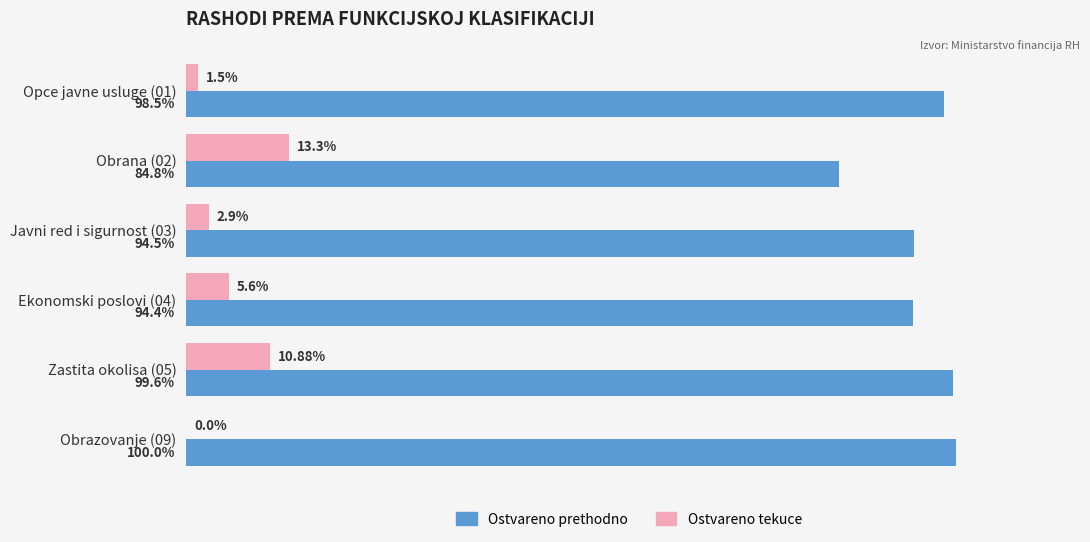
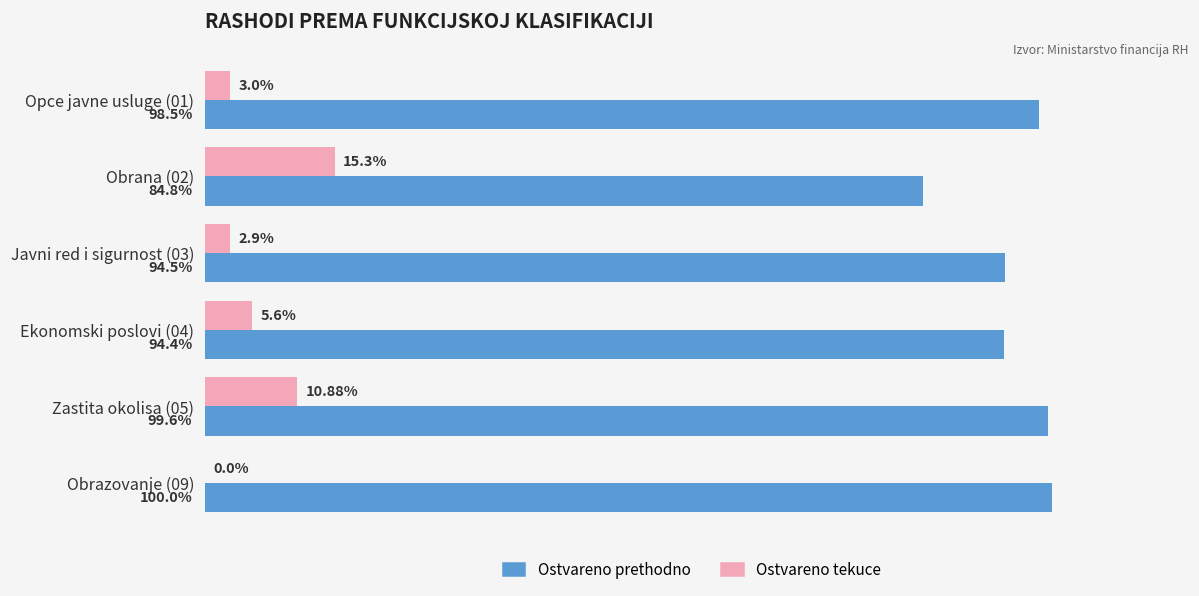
Ostvareno tekuce, Opce javne usluge (01): 1.5% -> 3.0%
Ostvareno tekuce, Obrana (02): 13.3% -> 15.3%
